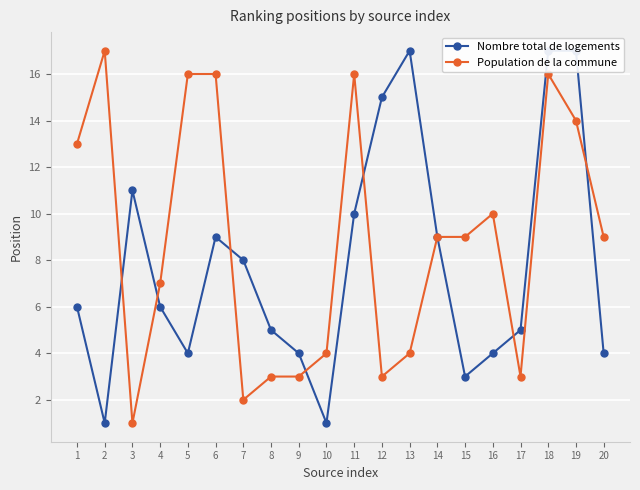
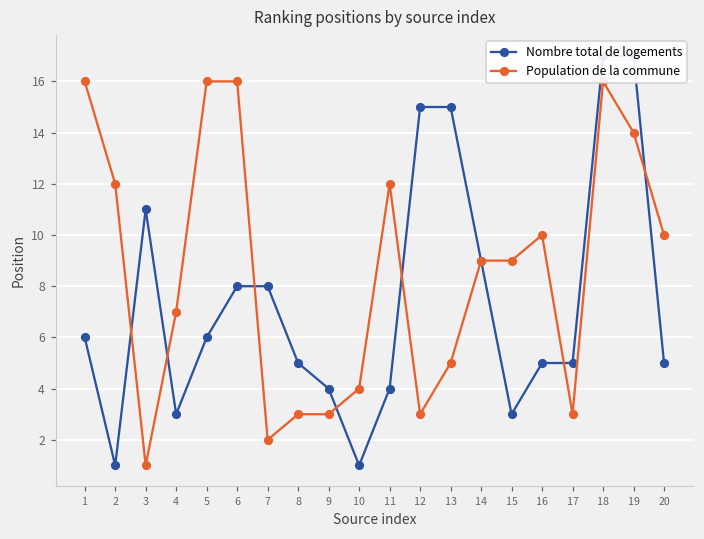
Population de la commune, 1: 13 -> 16
Population de la commune, 2: 17 -> 12
Nombre total de logements, 4: 6 -> 3
Nombre total de logements, 5: 4 -> 6
Nombre total de logements, 6: 9 -> 8
Nombre total de logements, 11: 10 -> 4
Population de la commune, 11: 16 -> 12
Nombre total de logements, 13: 17 -> 15
Population de la commune, 13: 4 -> 5
Nombre total de logements, 16: 4 -> 5
Nombre total de logements, 20: 4 -> 5
Population de la commune, 20: 9 -> 10
